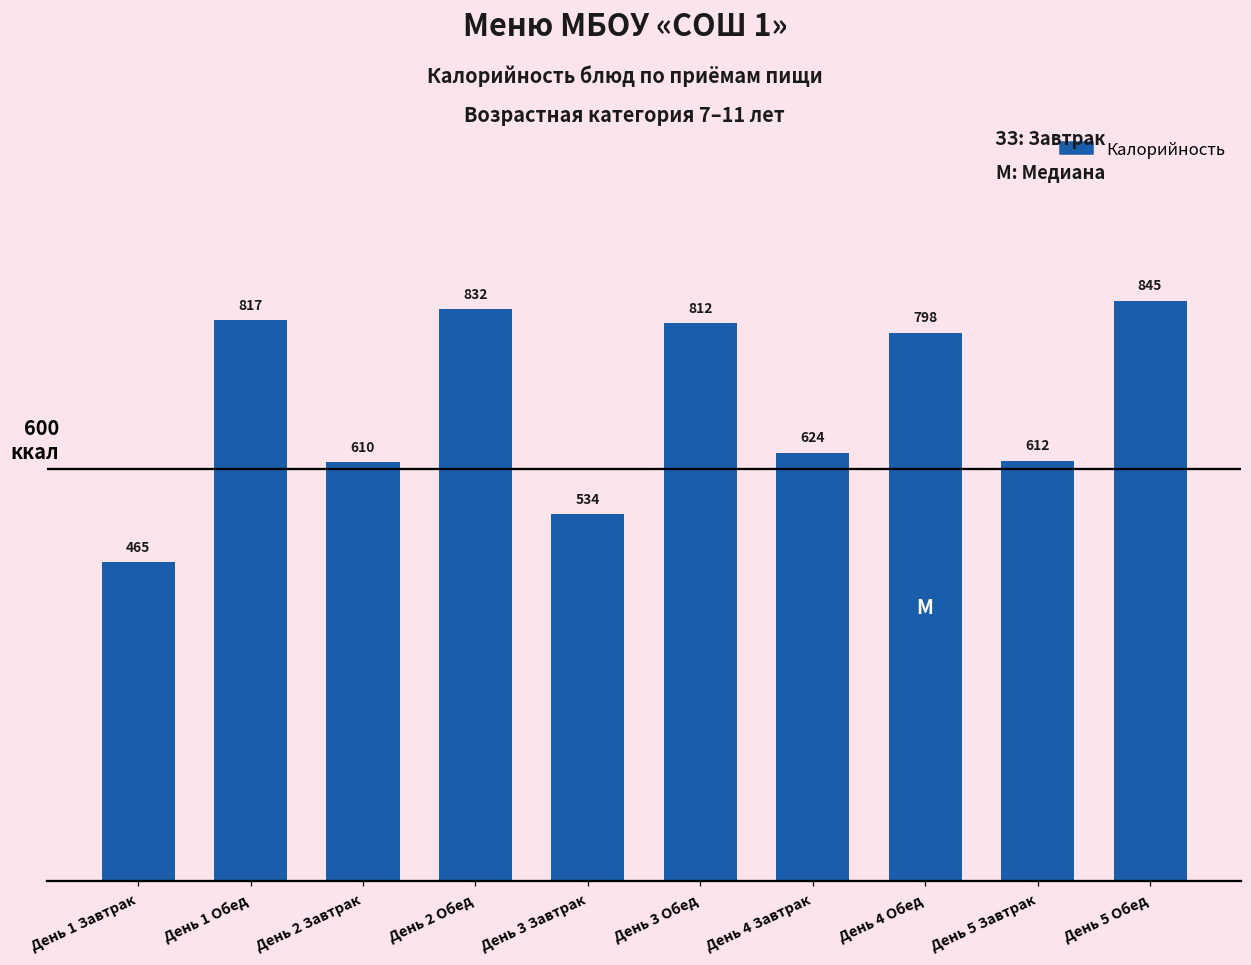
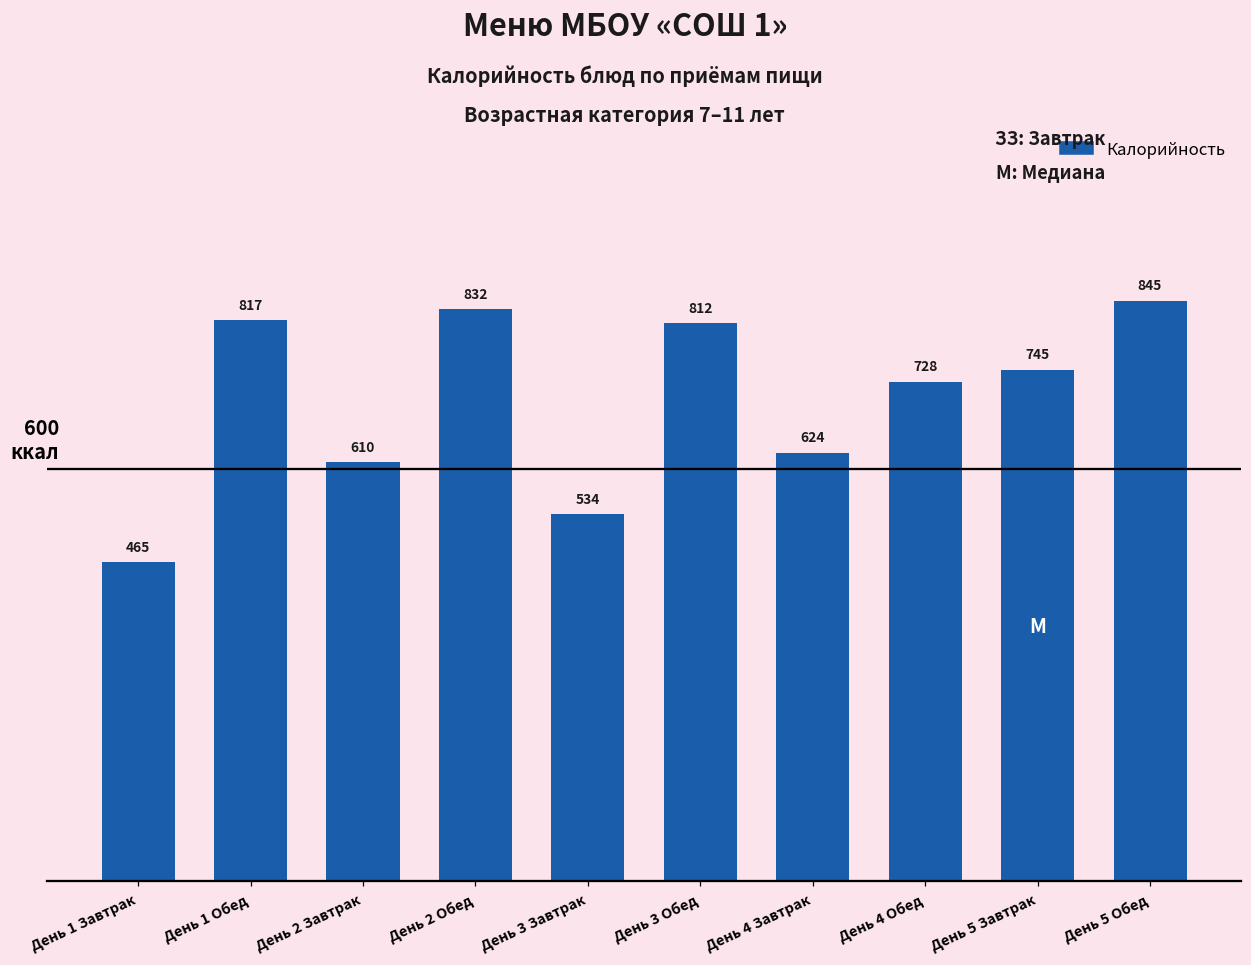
День 4 Обед: 798 -> 728
День 5 Завтрак: 612 -> 745
